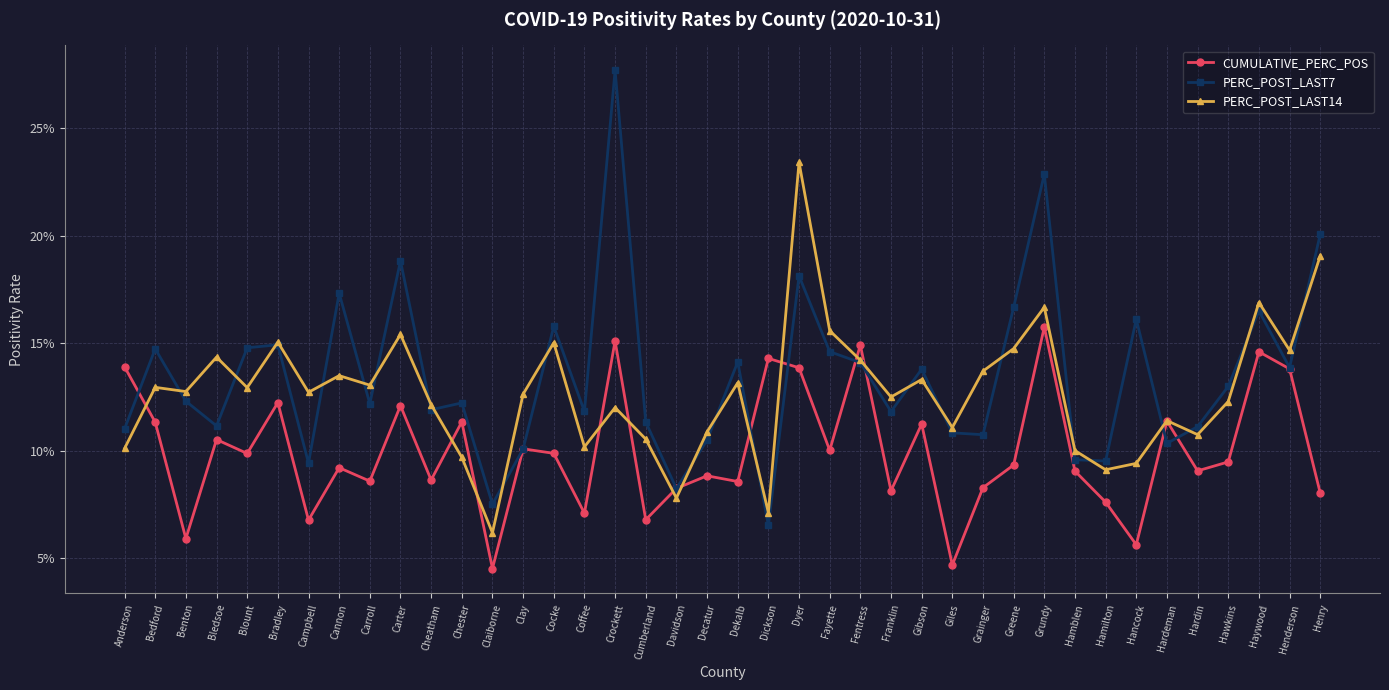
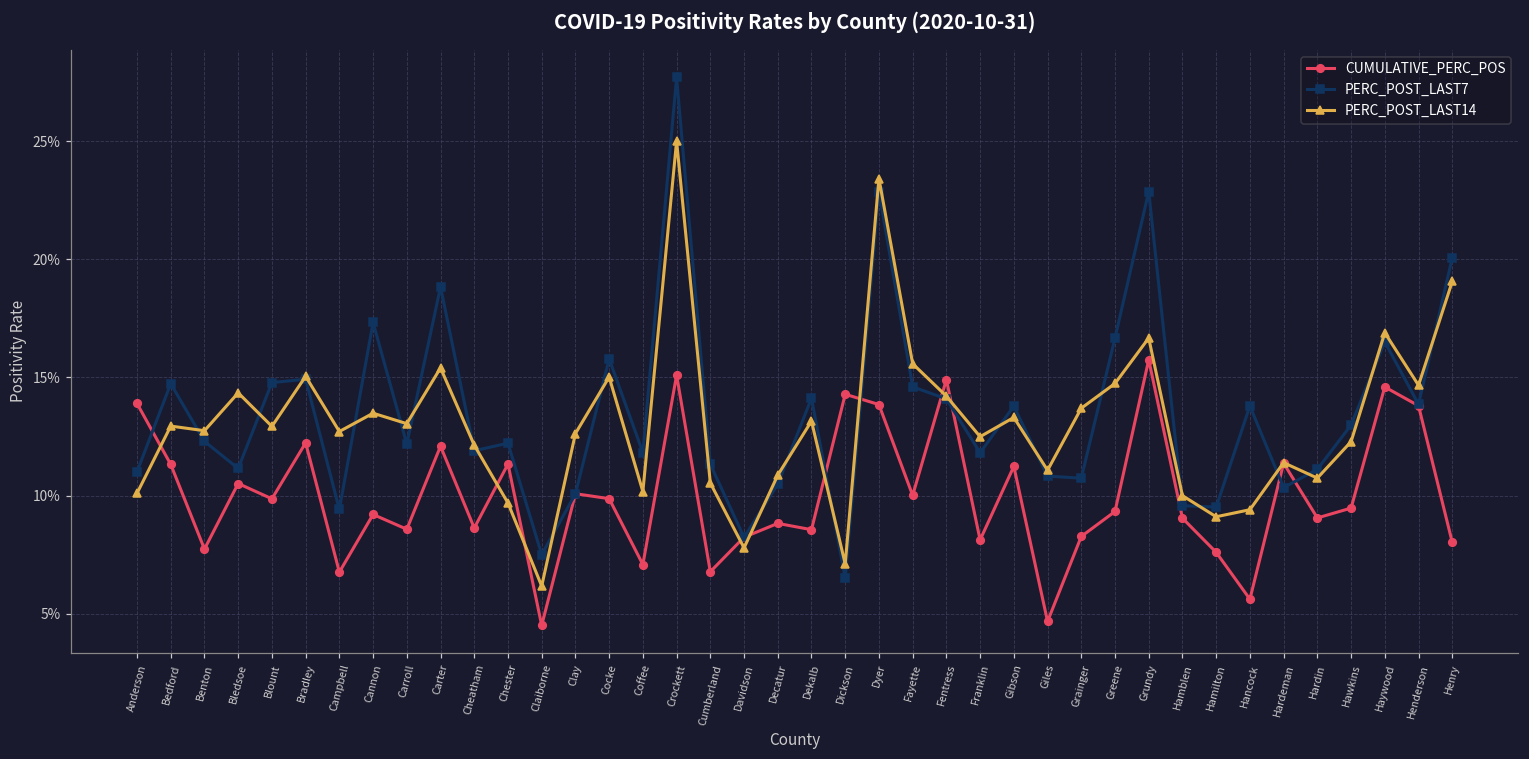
CUMULATIVE_PERC_POS, Benton: 5.9% -> 7.7%
PERC_POST_LAST14, Crockett: 12.0% -> 25.0%
PERC_POST_LAST7, Dyer: 18.1% -> 22.9%
PERC_POST_LAST7, Hancock: 16.1% -> 13.8%
